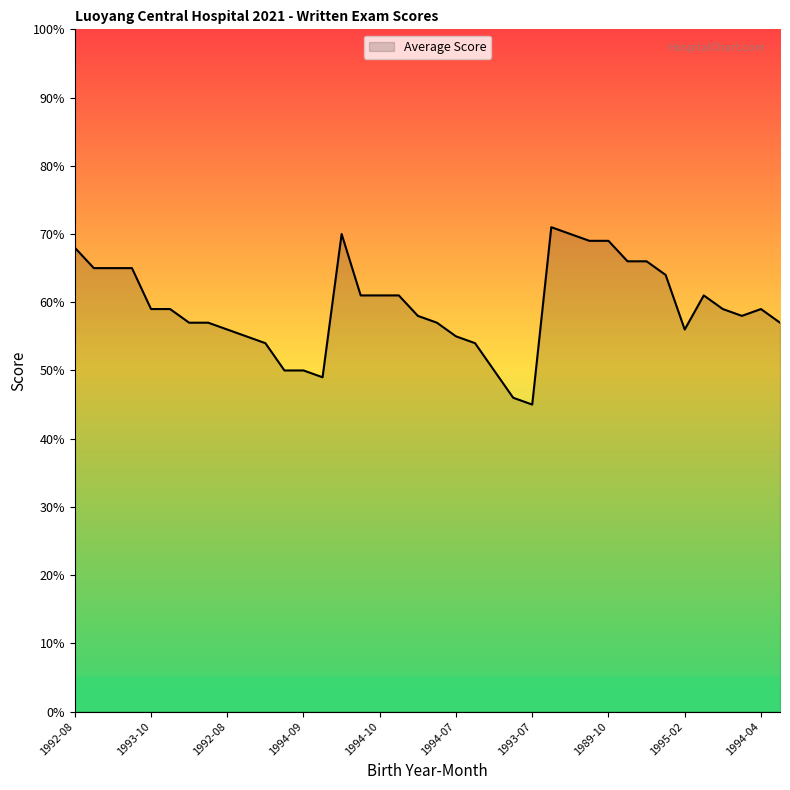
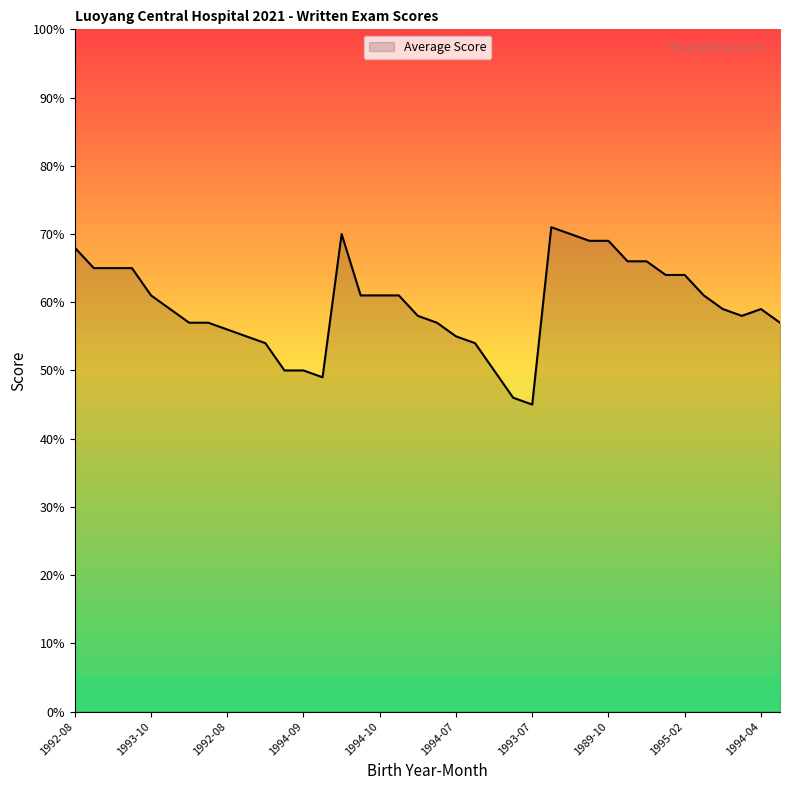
1993-10: 59% -> 61%
1995-02: 56% -> 64%
